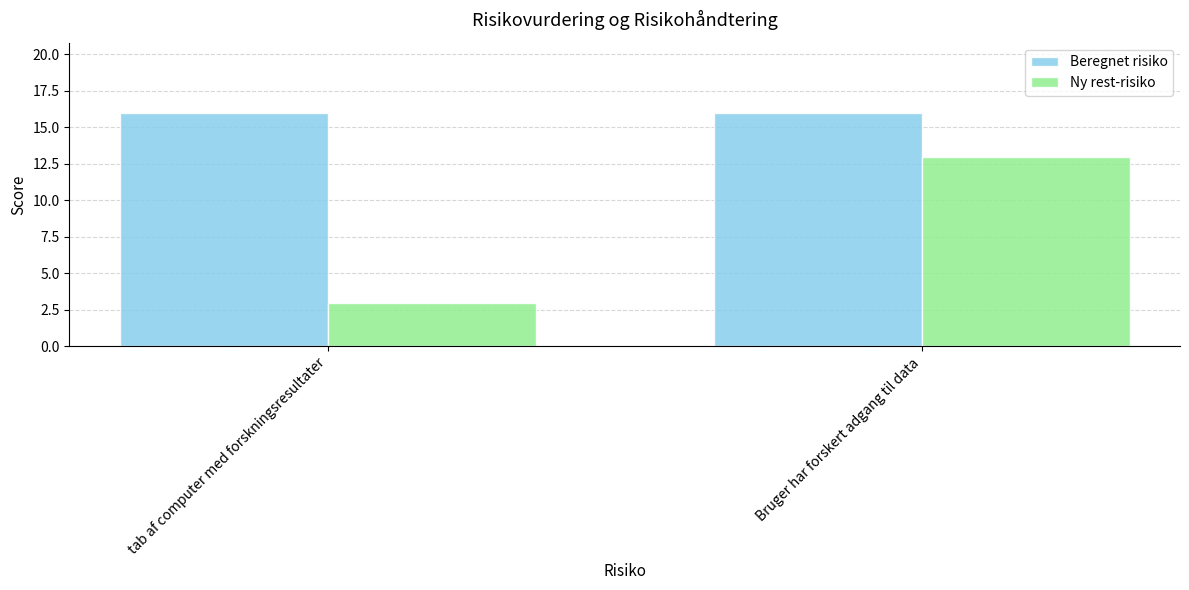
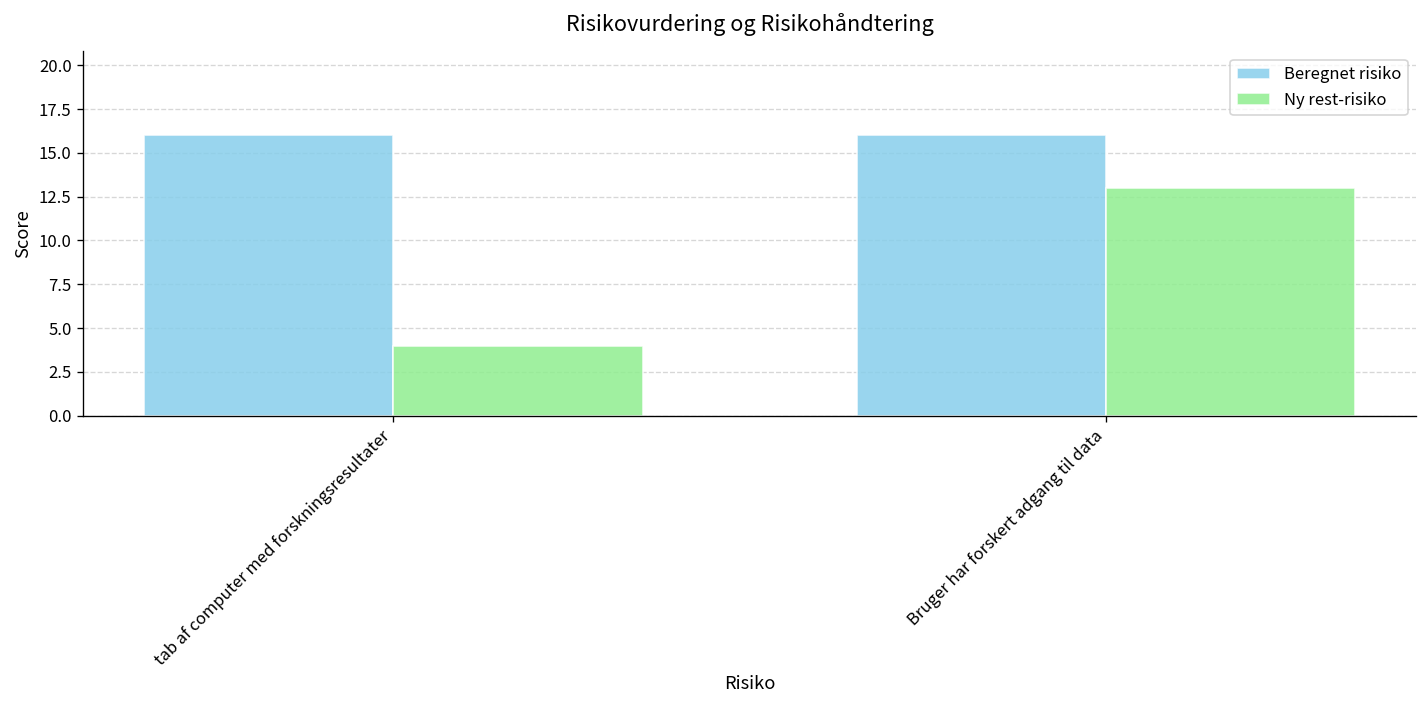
Ny rest-risiko, tab af computer med forskningsresultater: 3 -> 4
